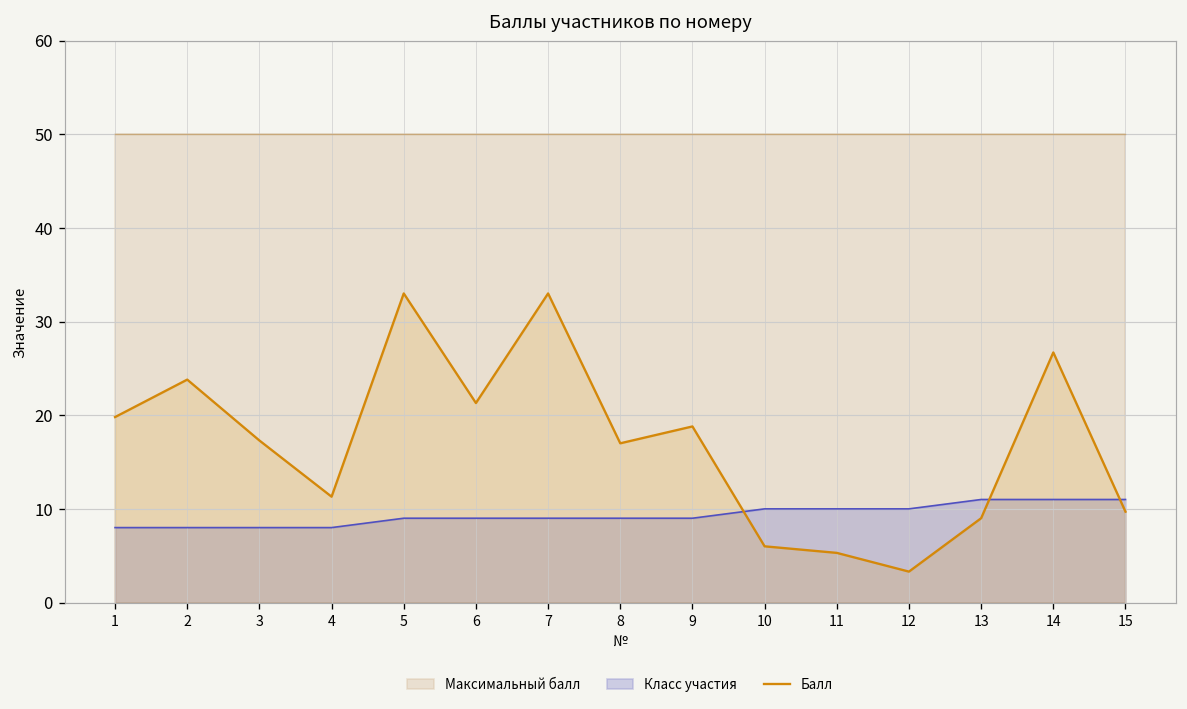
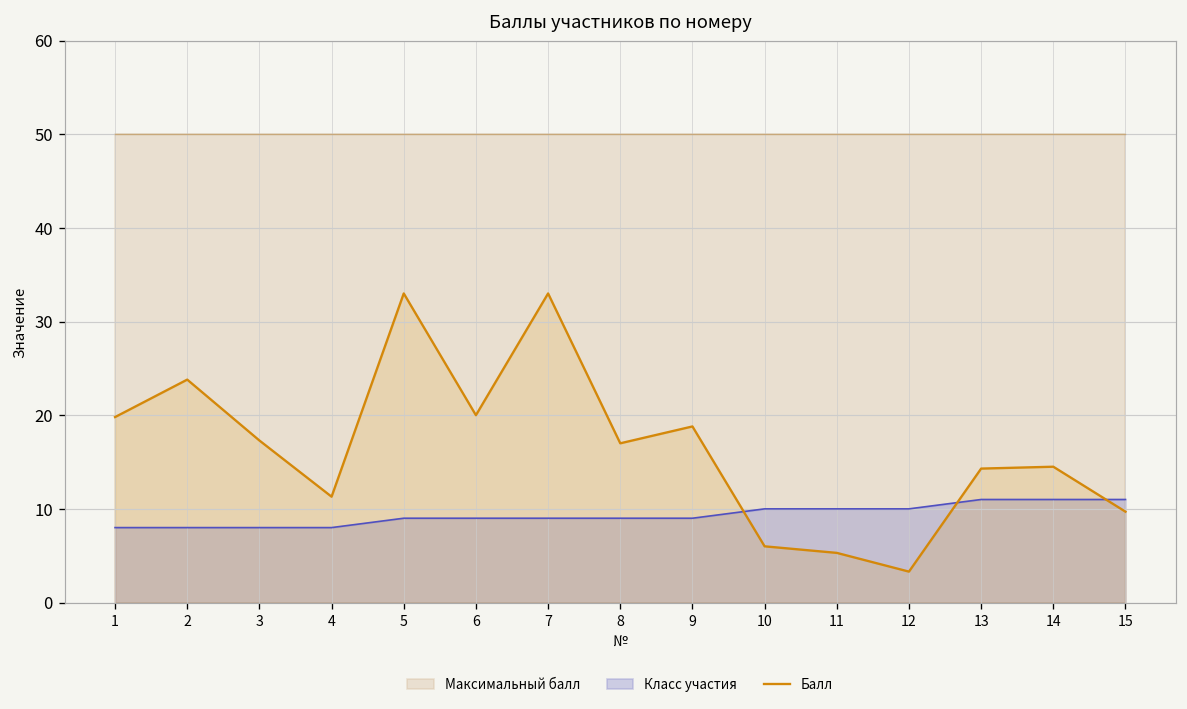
Балл, 6: 21 -> 20
Балл, 13: 9 -> 14
Балл, 14: 27 -> 15
